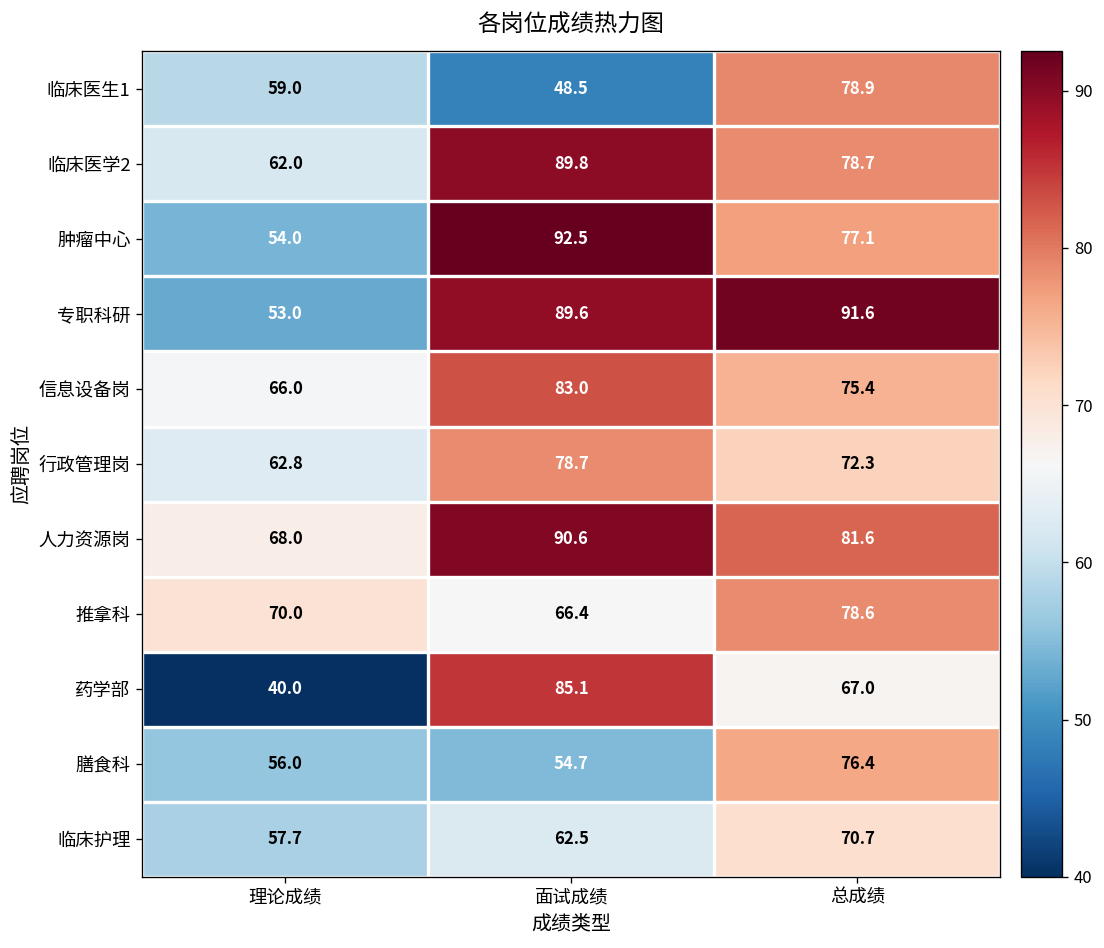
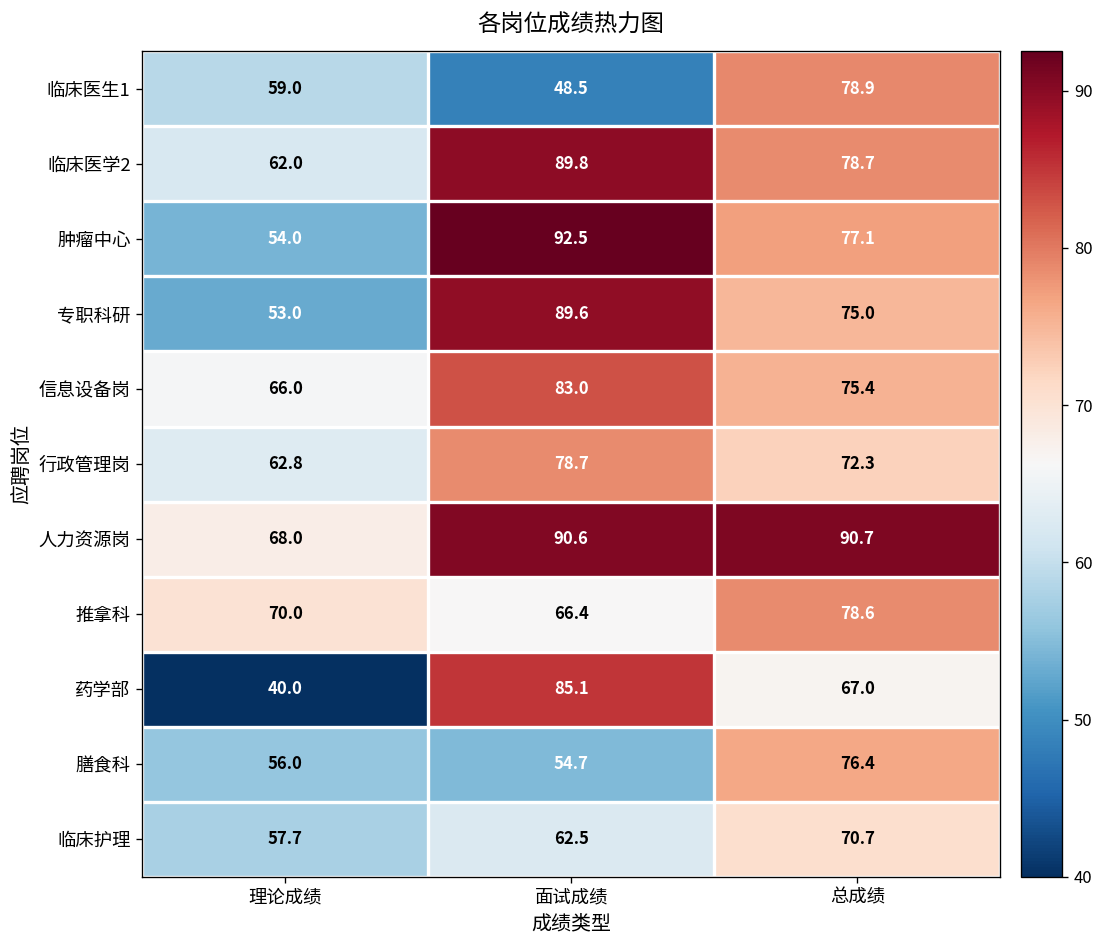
专职科研, 总成绩: 91.6 -> 75.0
人力资源岗, 总成绩: 81.6 -> 90.7
